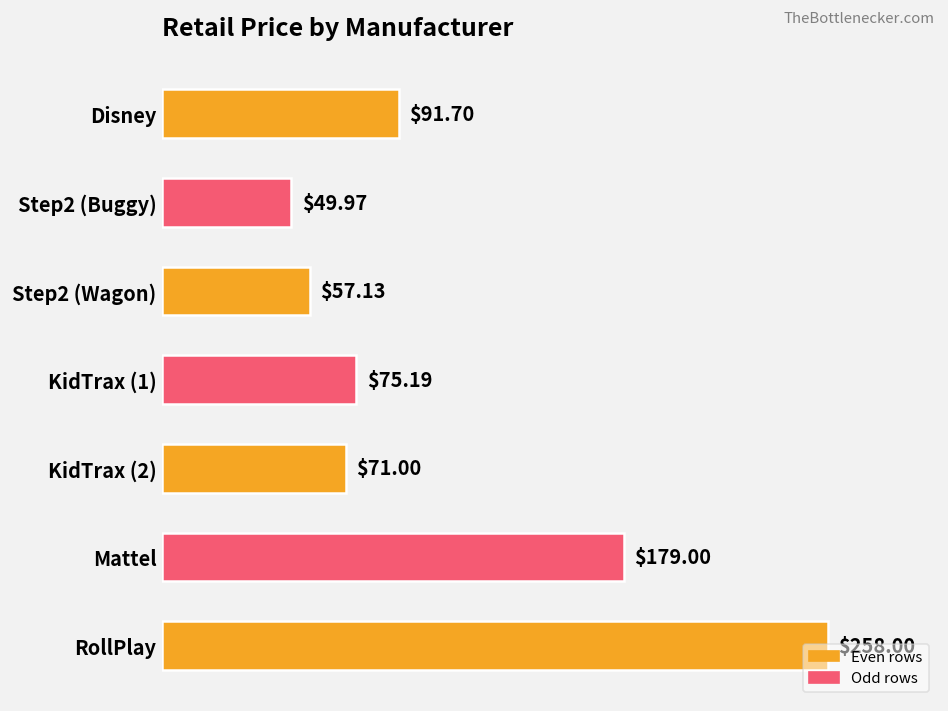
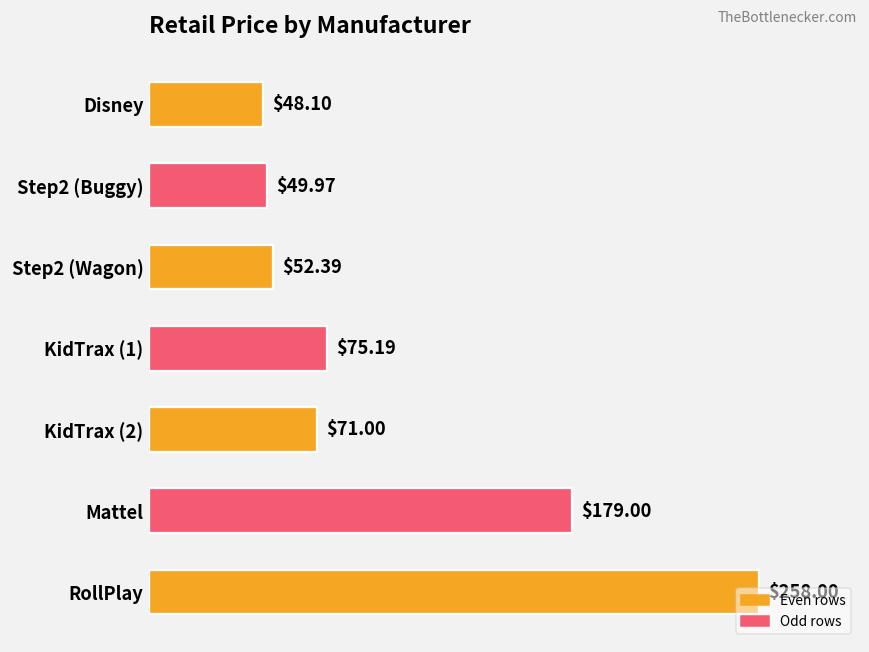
Disney: $91.70 -> $48.10
Step2 (Wagon): $57.13 -> $52.39
